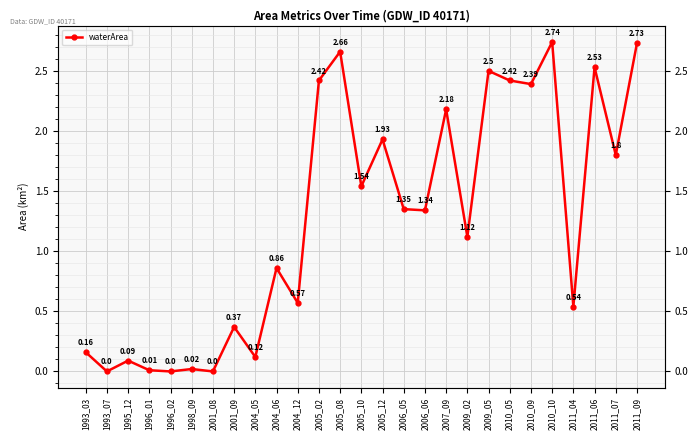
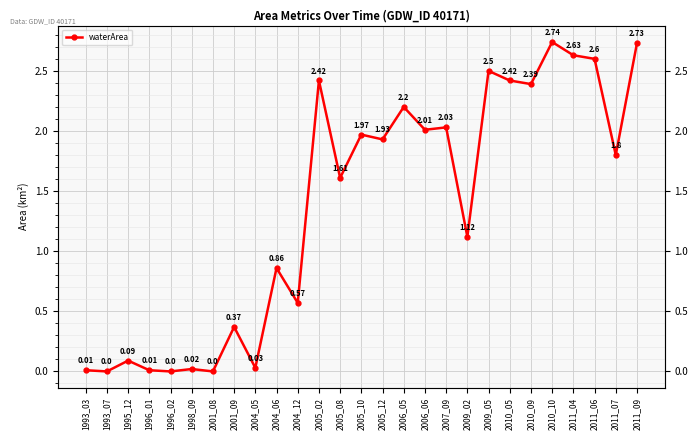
1993_03: 0.16 -> 0.01
2004_05: 0.12 -> 0.03
2005_08: 2.66 -> 1.61
2005_10: 1.54 -> 1.97
2006_05: 1.35 -> 2.2
2006_06: 1.34 -> 2.01
2007_09: 2.18 -> 2.03
2011_04: 0.54 -> 2.63
2011_06: 2.53 -> 2.6
